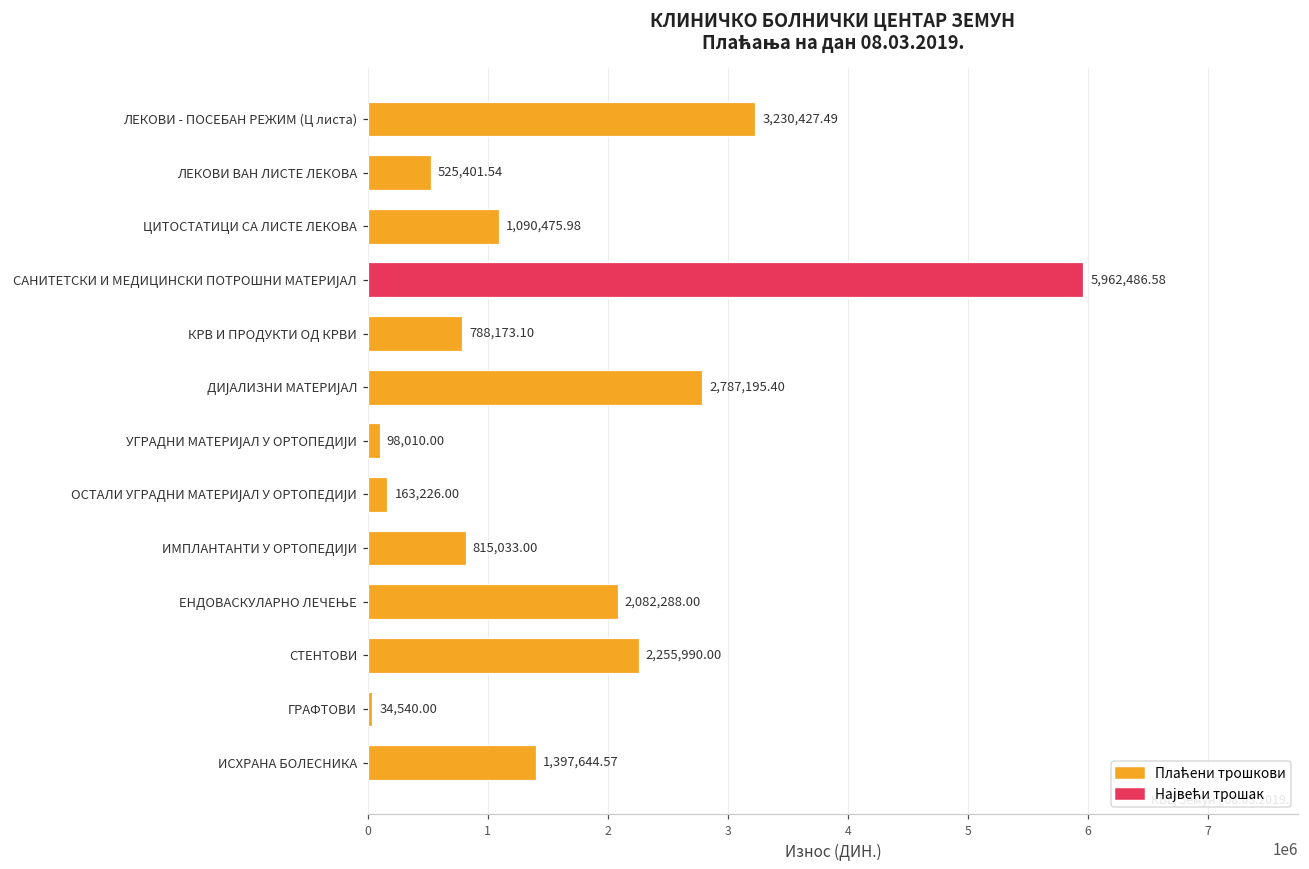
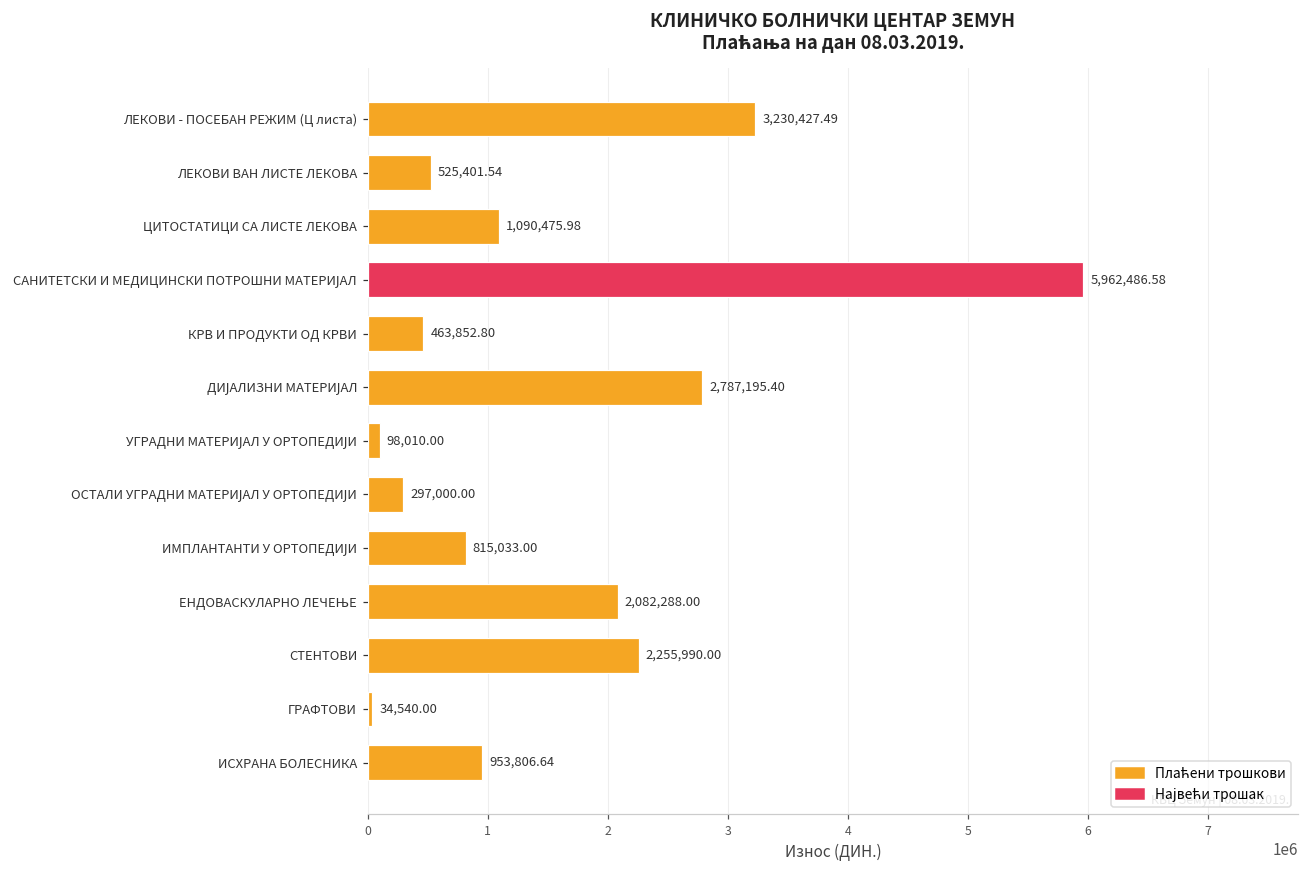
КРВ И ПРОДУКТИ ОД КРВИ: 788,173.10 -> 463,852.80
ОСТАЛИ УГРАДНИ МАТЕРИЈАЛ У ОРТОПЕДИЈИ: 163,226.00 -> 297,000.00
ИСХРАНА БОЛЕСНИКА: 1,397,644.57 -> 953,806.64
